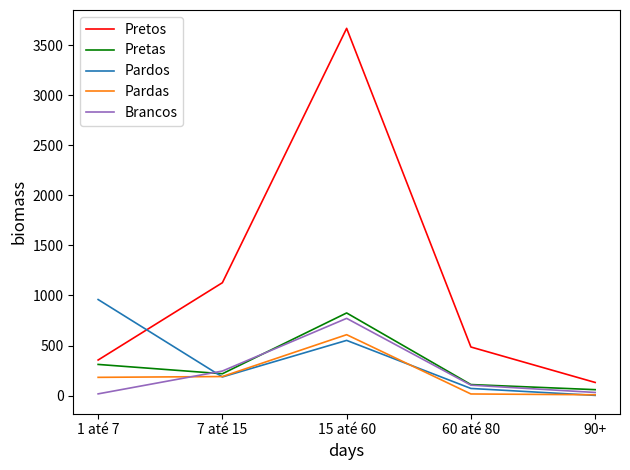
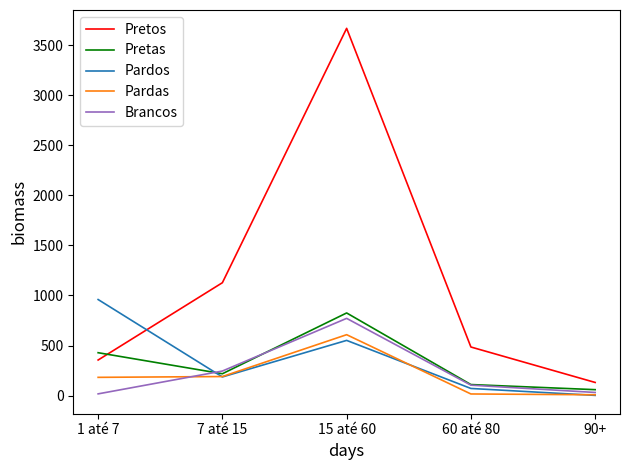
Pretas, 1 até 7: 310 -> 430
